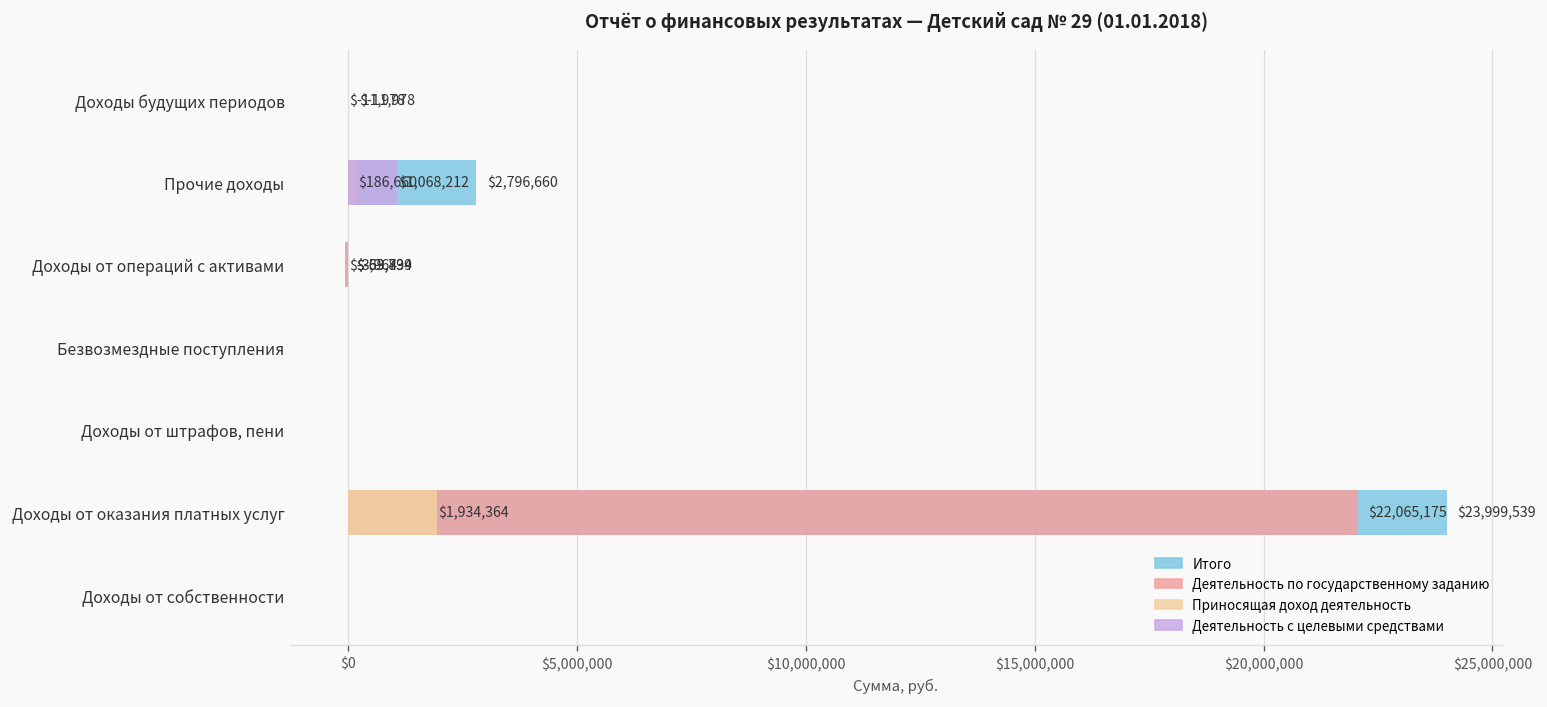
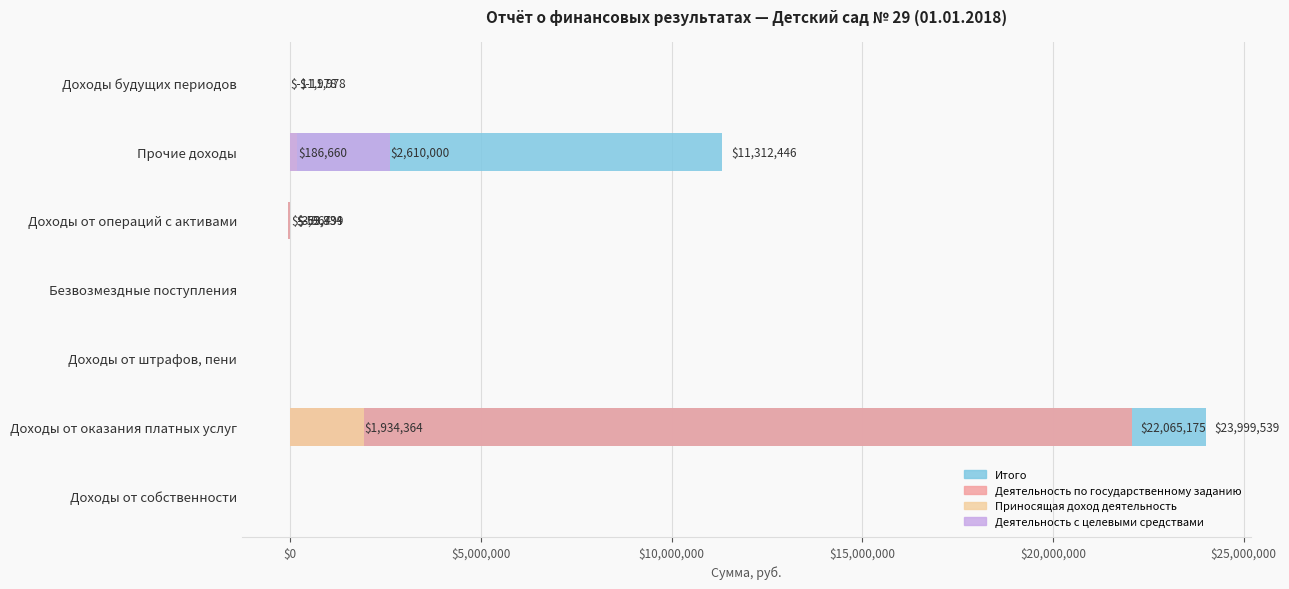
Итого, Прочие доходы: $2,796,660 -> $11,312,446
Деятельность с целевыми средствами, Прочие доходы: $1,068,212 -> $2,610,000
